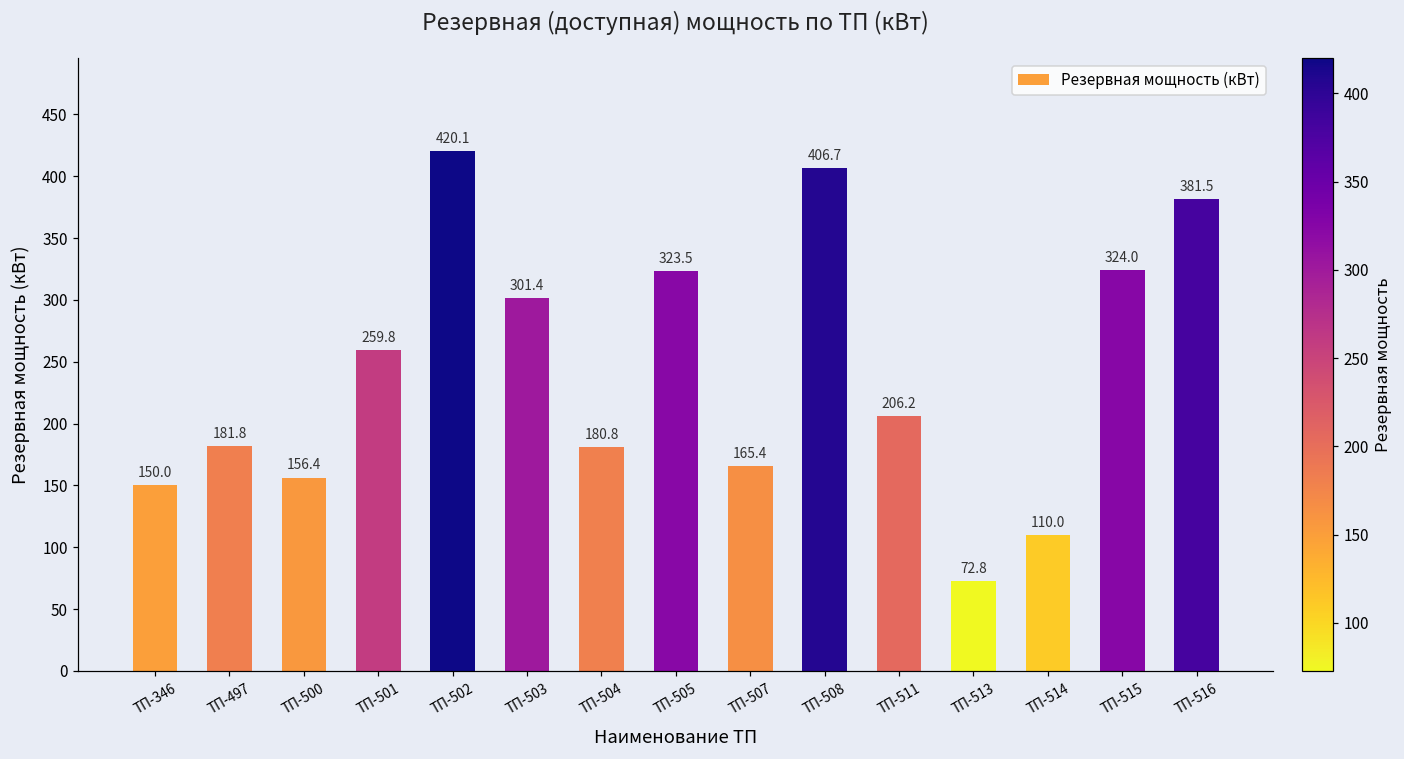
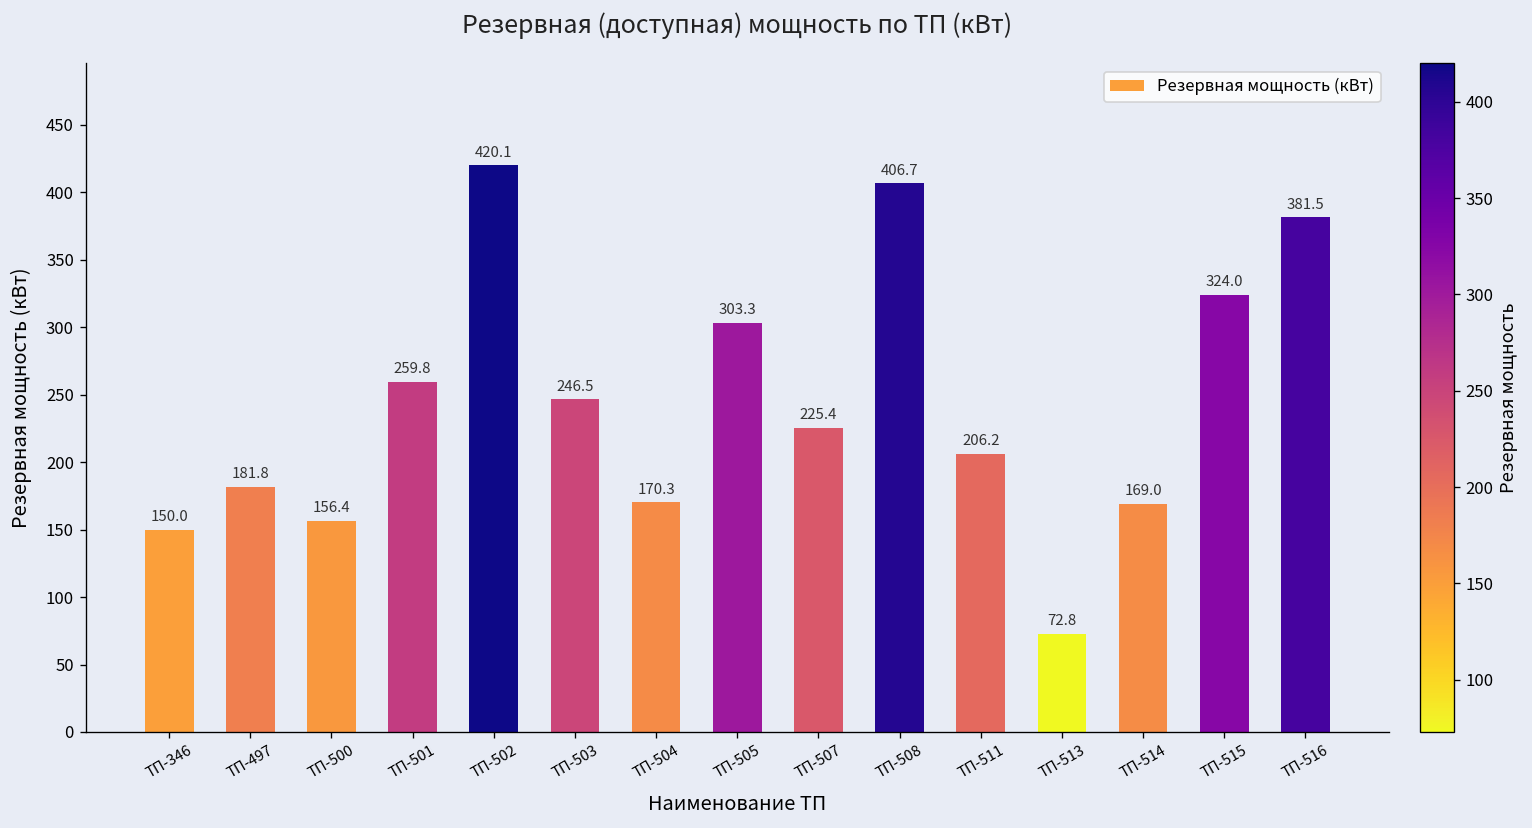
ТП-503: 301.4 -> 246.5
ТП-504: 180.8 -> 170.3
ТП-505: 323.5 -> 303.3
ТП-507: 165.4 -> 225.4
ТП-514: 110.0 -> 169.0
